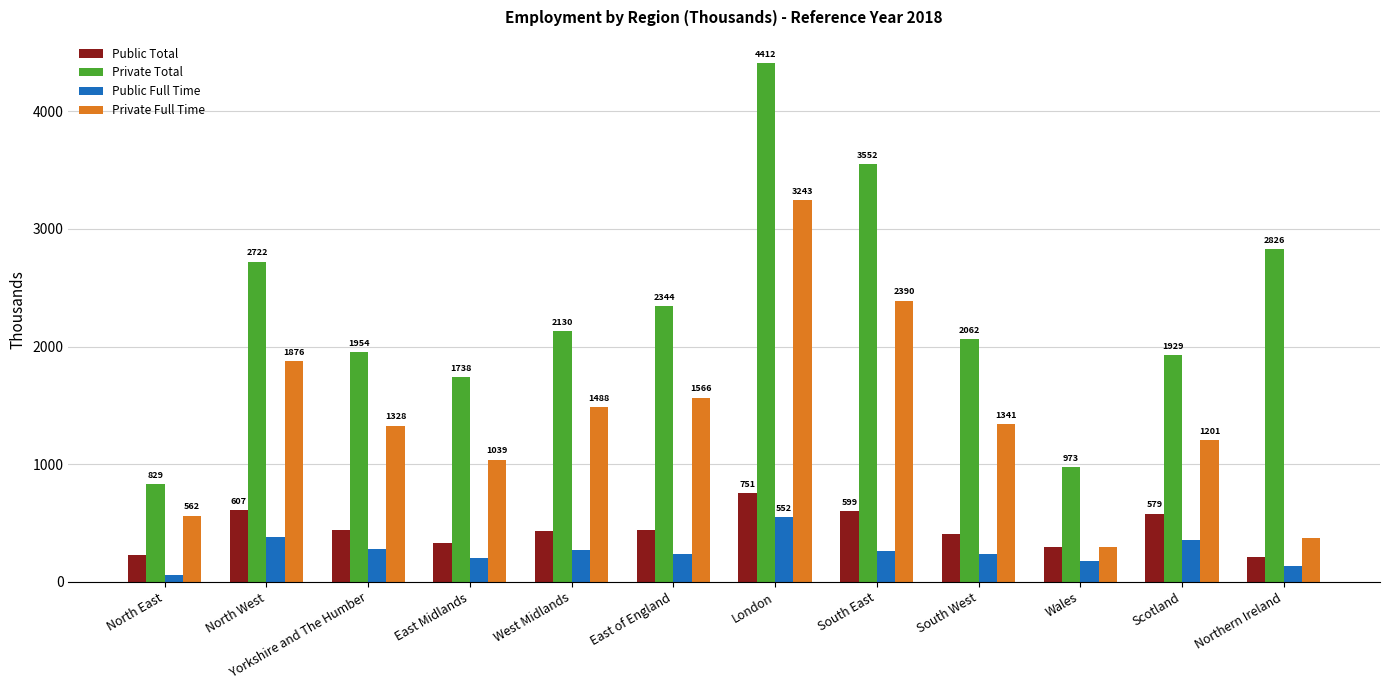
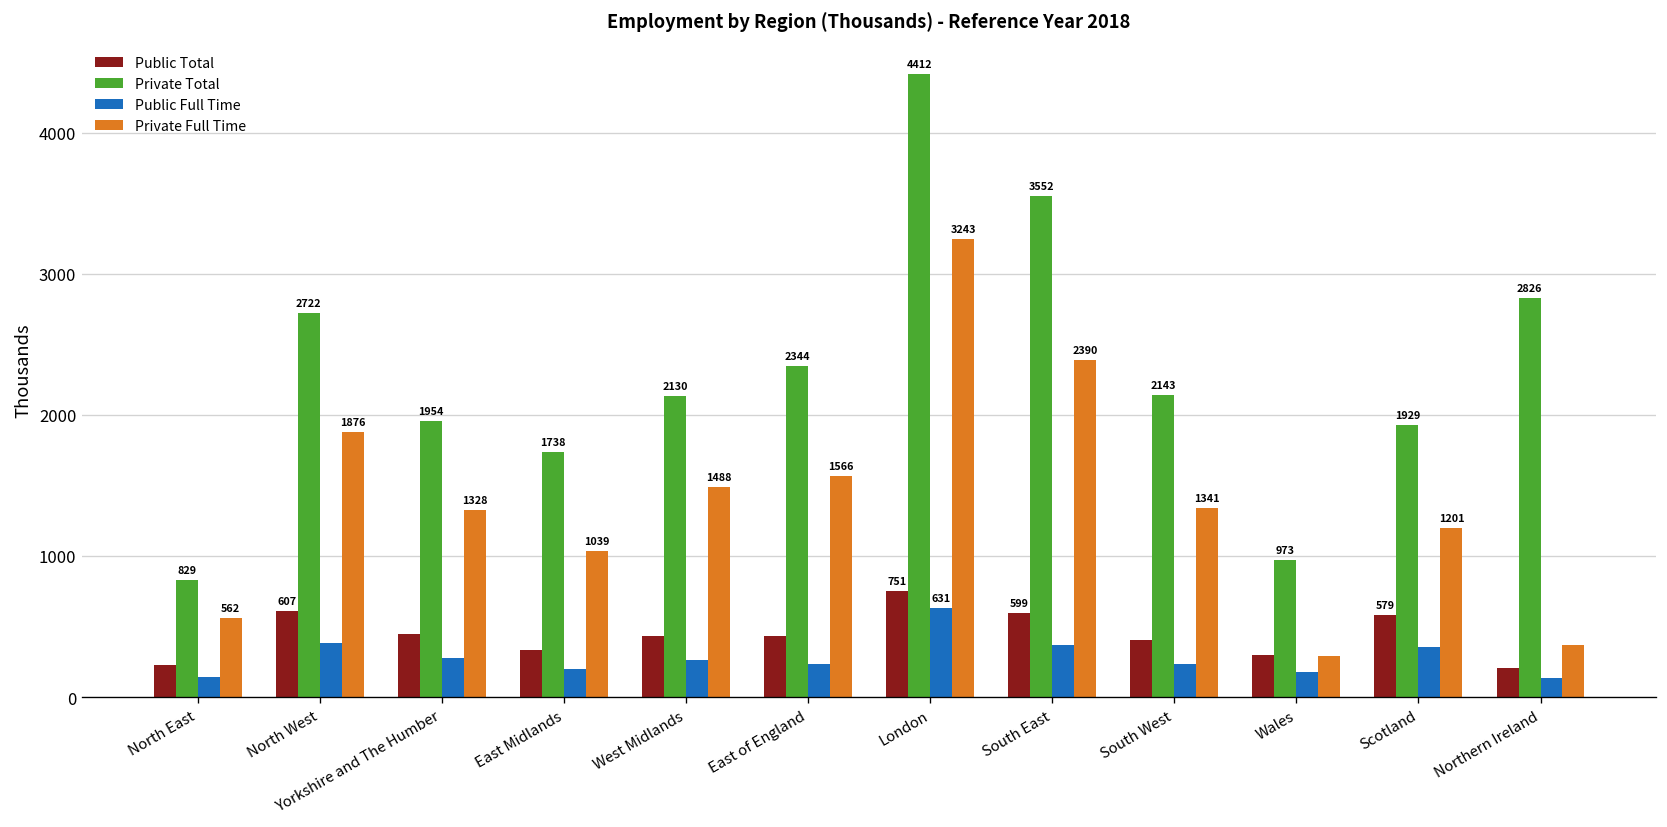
Public Full Time, North East: 60 -> 140
Public Full Time, London: 552 -> 631
Public Full Time, South East: 260 -> 370
Private Total, South West: 2062 -> 2143
